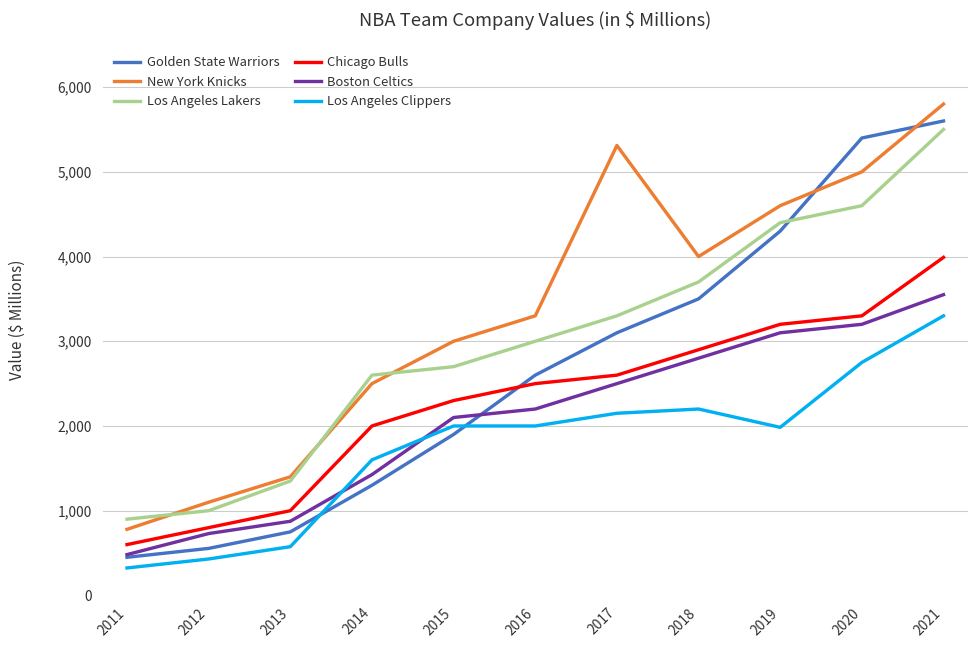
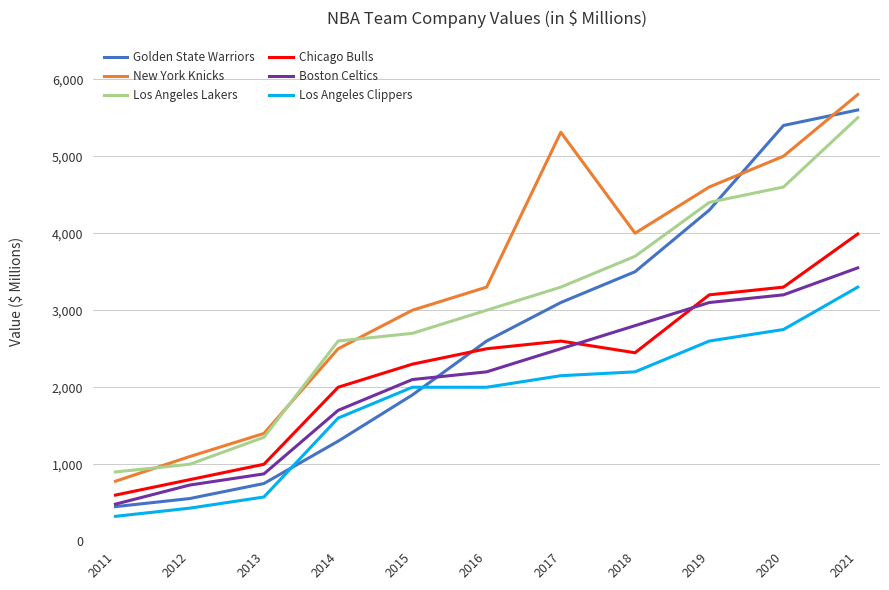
Boston Celtics, 2014: 1,400 -> 1,700
Chicago Bulls, 2018: 2,900 -> 2,400
Los Angeles Clippers, 2019: 2,000 -> 2,600
